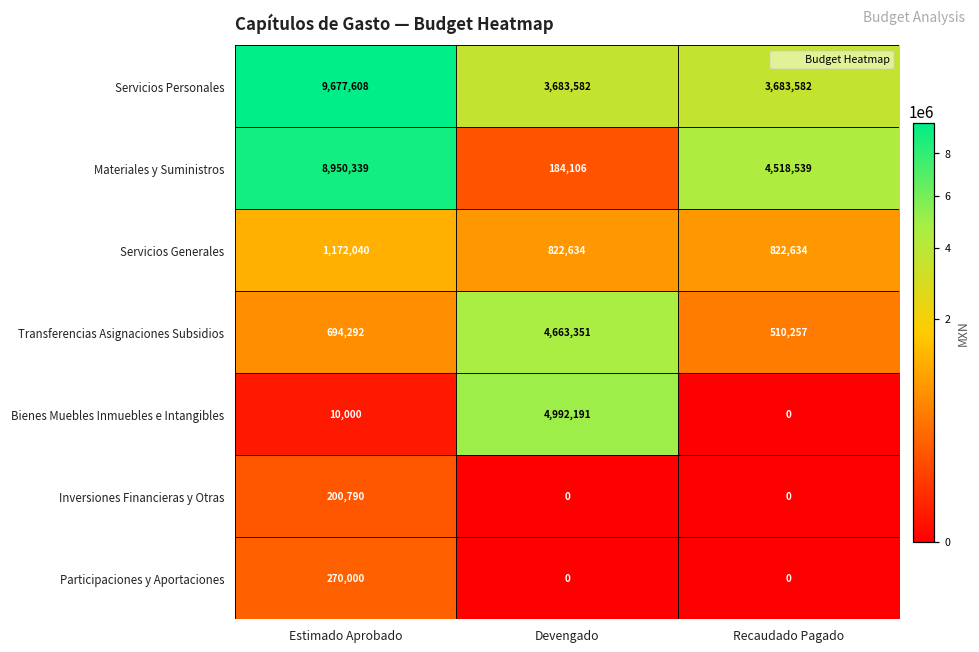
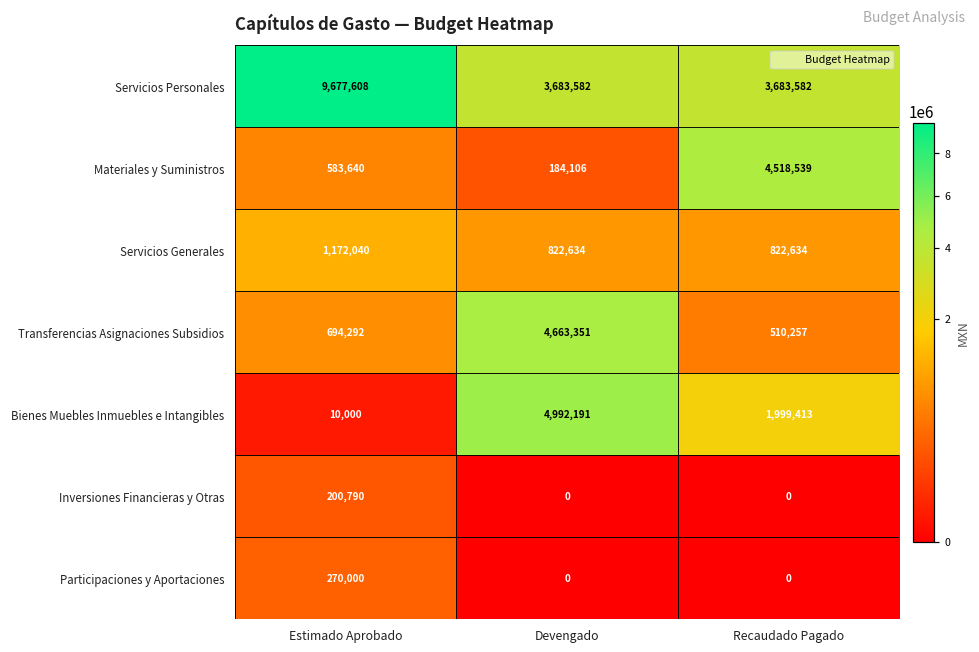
Materiales y Suministros, Estimado Aprobado: 8,950,339 -> 583,640
Bienes Muebles Inmuebles e Intangibles, Recaudado Pagado: 0 -> 1,999,413
